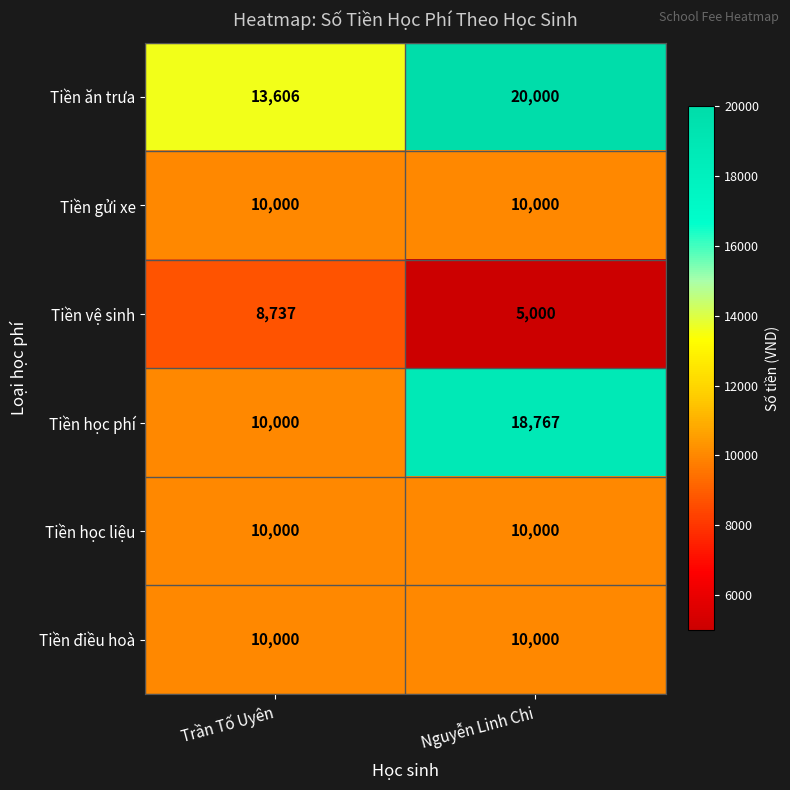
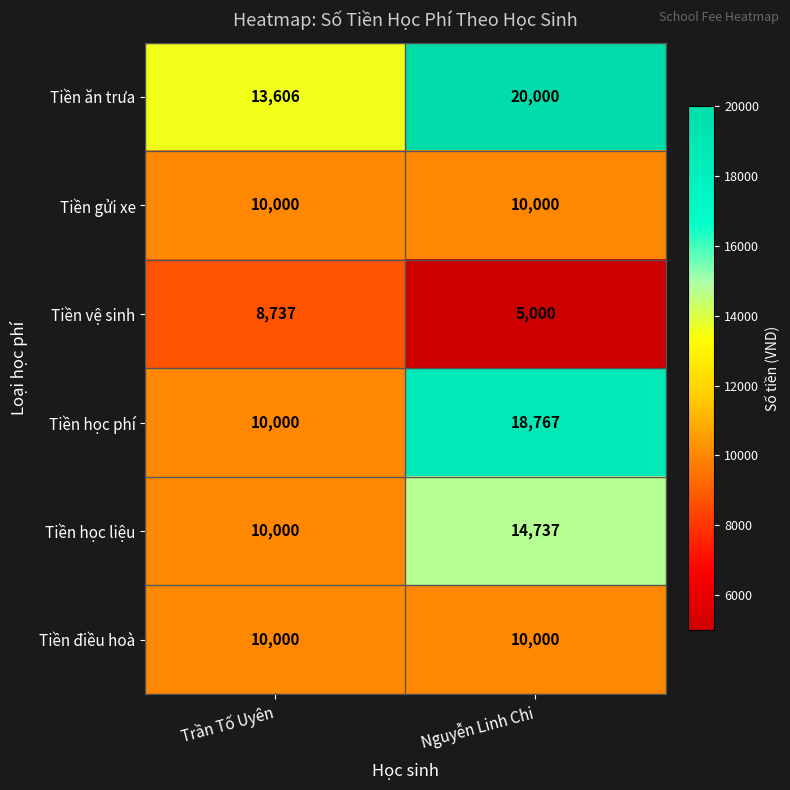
Tiền học liệu, Nguyễn Linh Chi: 10,000 -> 14,737
